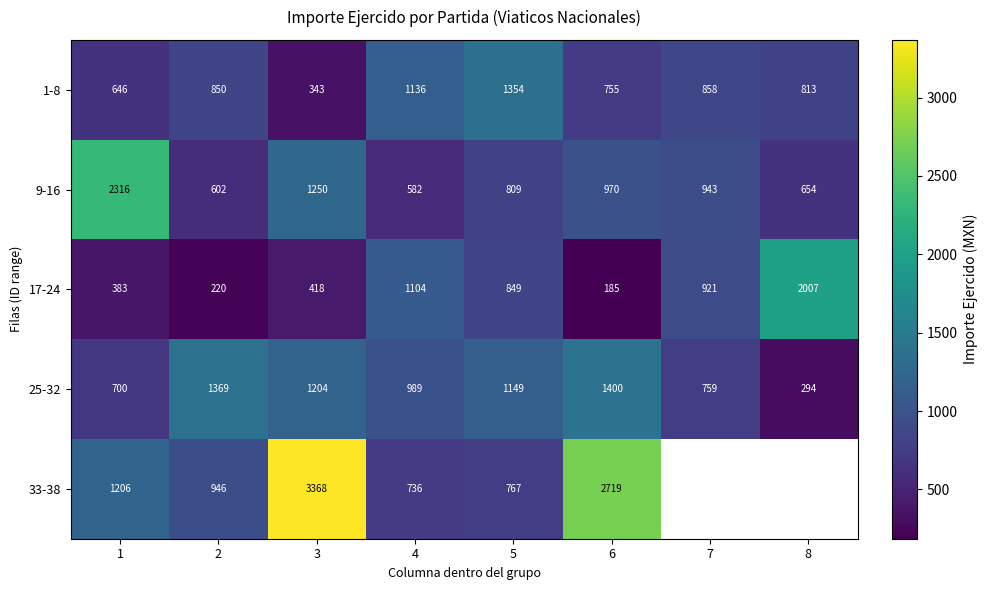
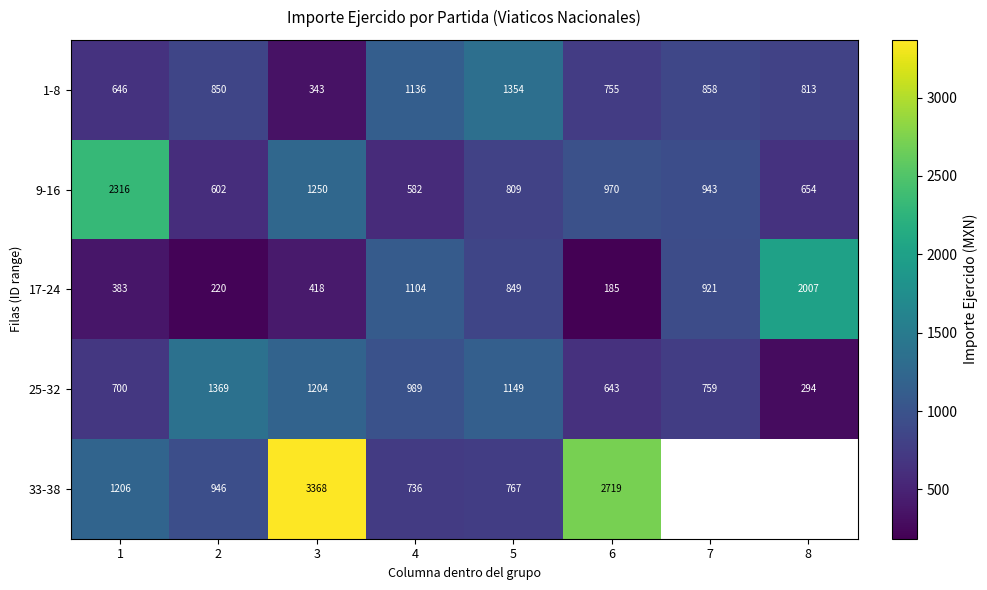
25-32, 6: 1400 -> 643
